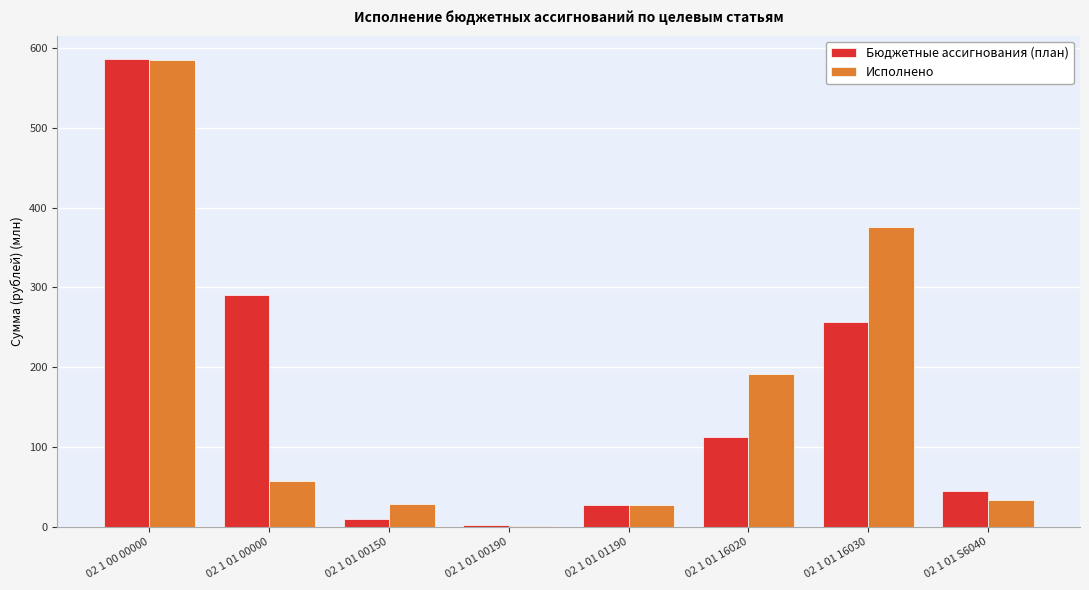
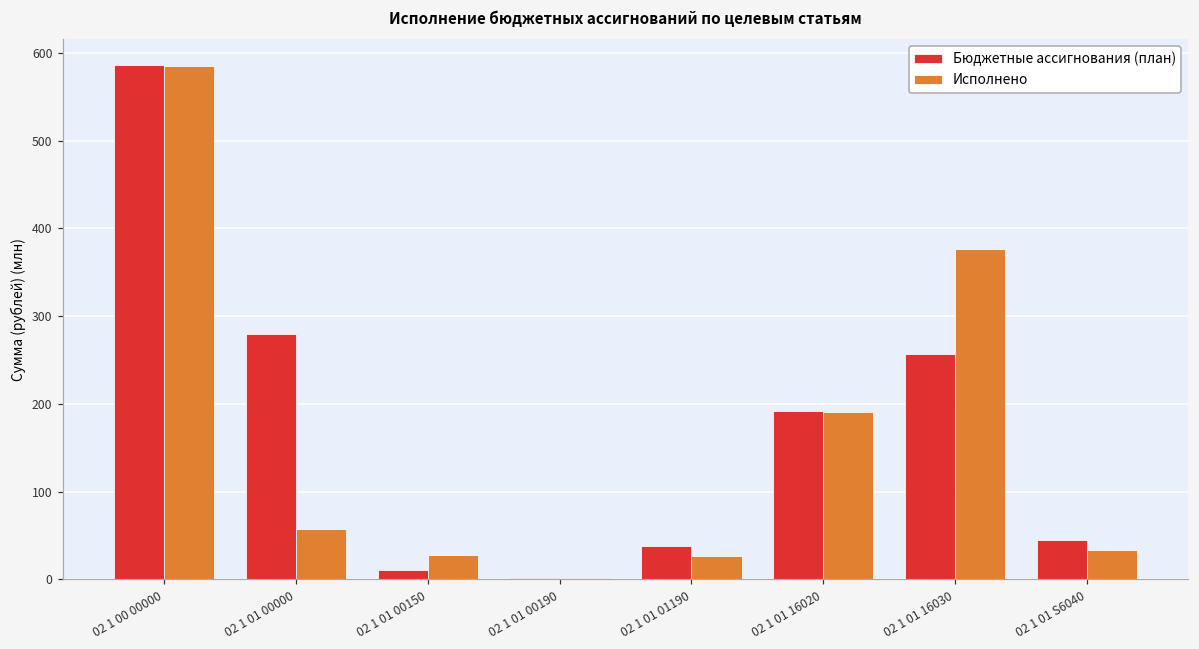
Бюджетные ассигнования (план), 02 1 01 00000: 290 -> 280
Бюджетные ассигнования (план), 02 1 01 01190: 30 -> 40
Бюджетные ассигнования (план), 02 1 01 16020: 110 -> 190
